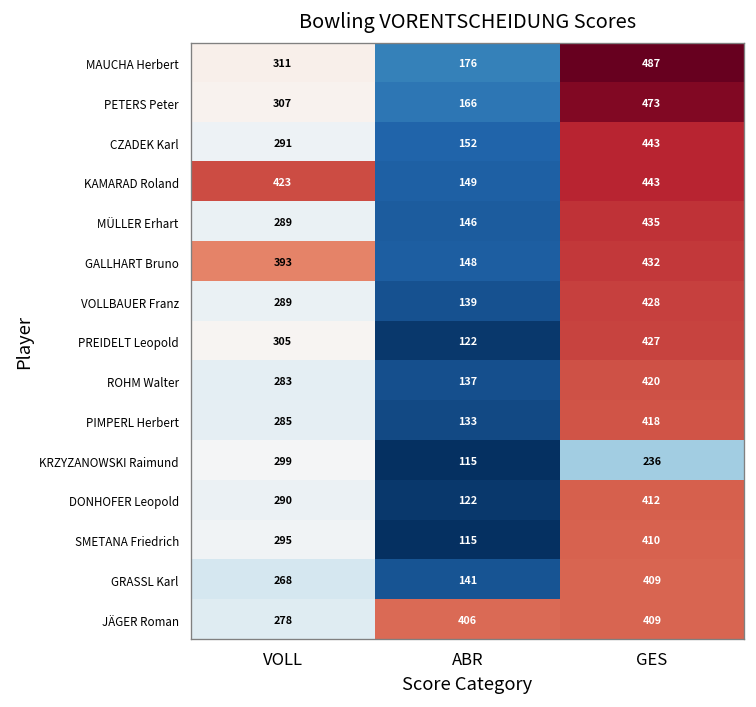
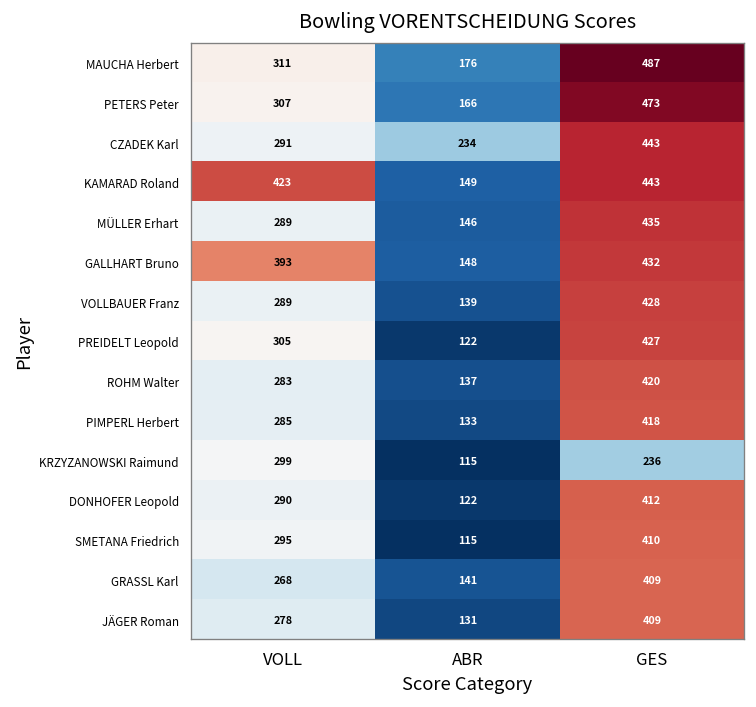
CZADEK Karl, ABR: 152 -> 234
JÄGER Roman, ABR: 406 -> 131
